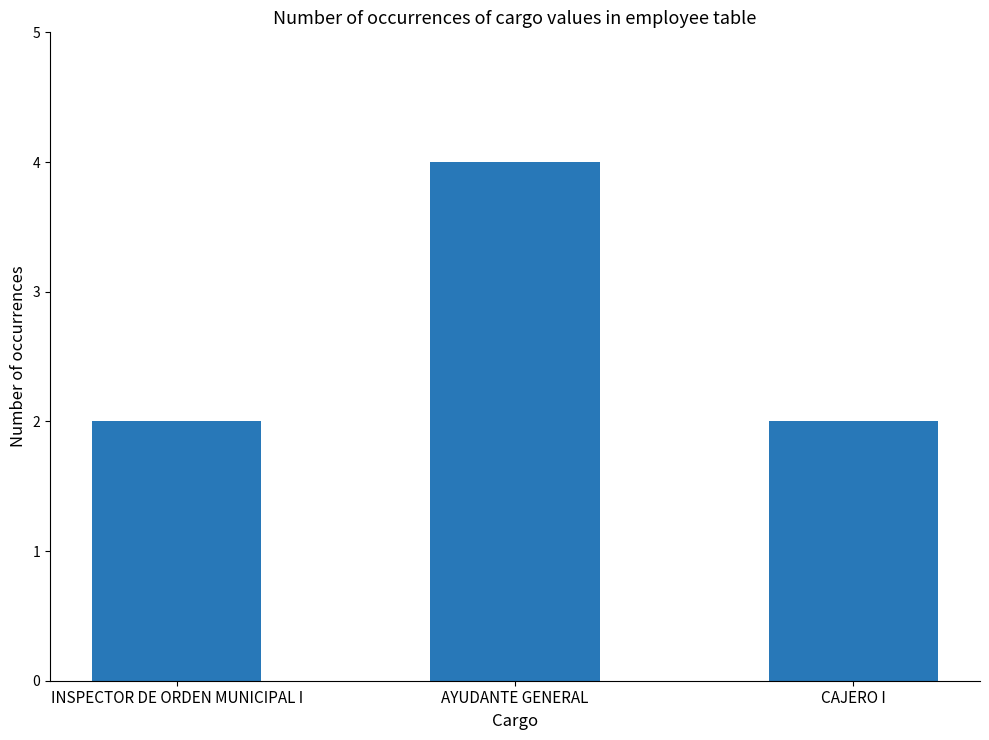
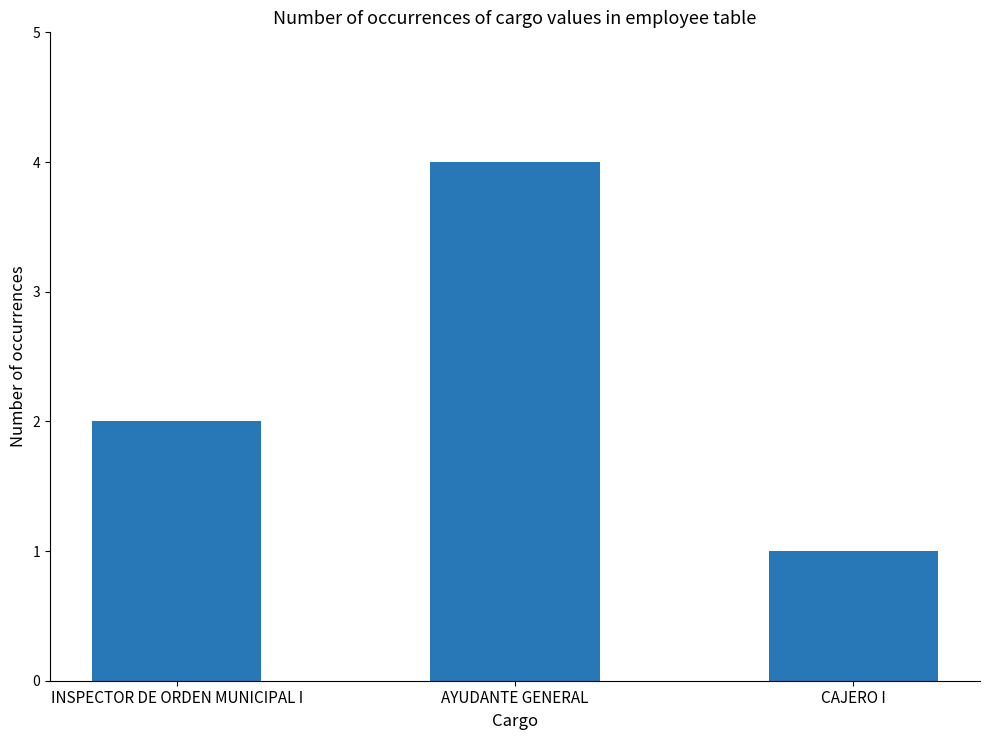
CAJERO I: 2 -> 1
